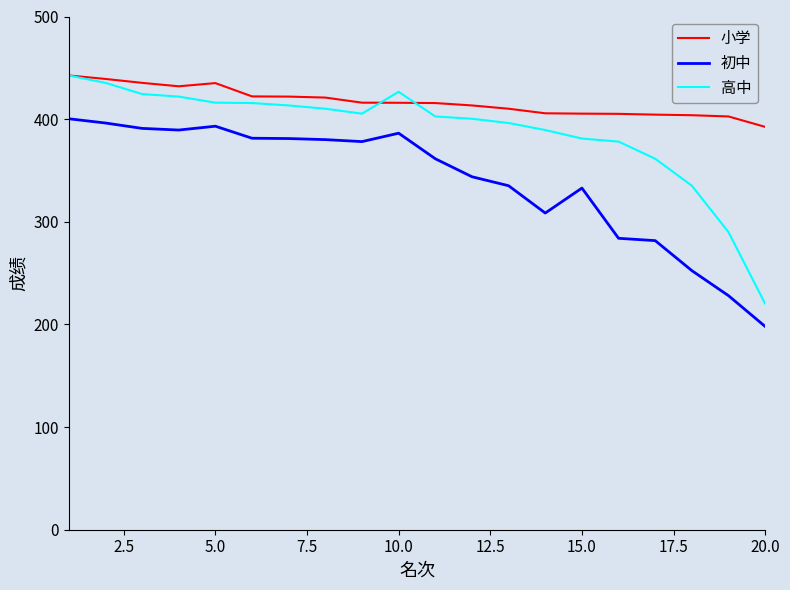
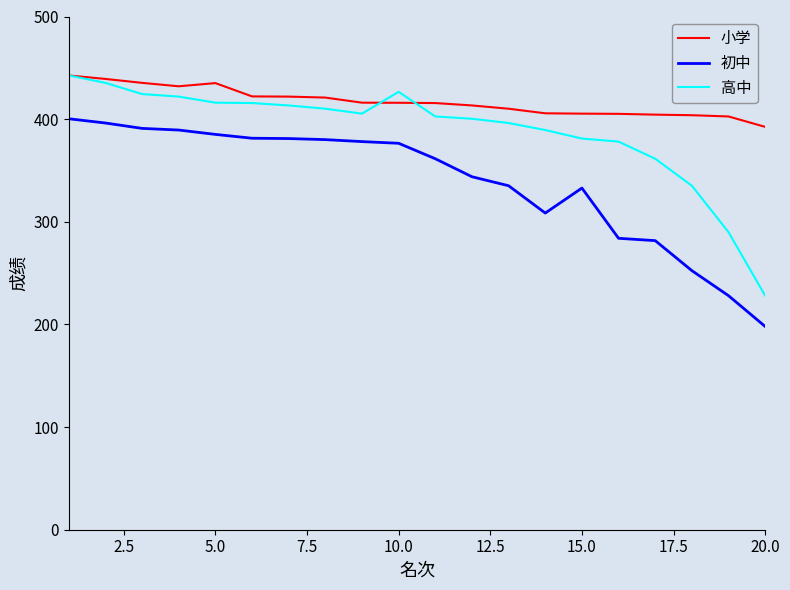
初中, 5.0: 393 -> 385
初中, 10.0: 386 -> 376
高中, 20.0: 220 -> 228
